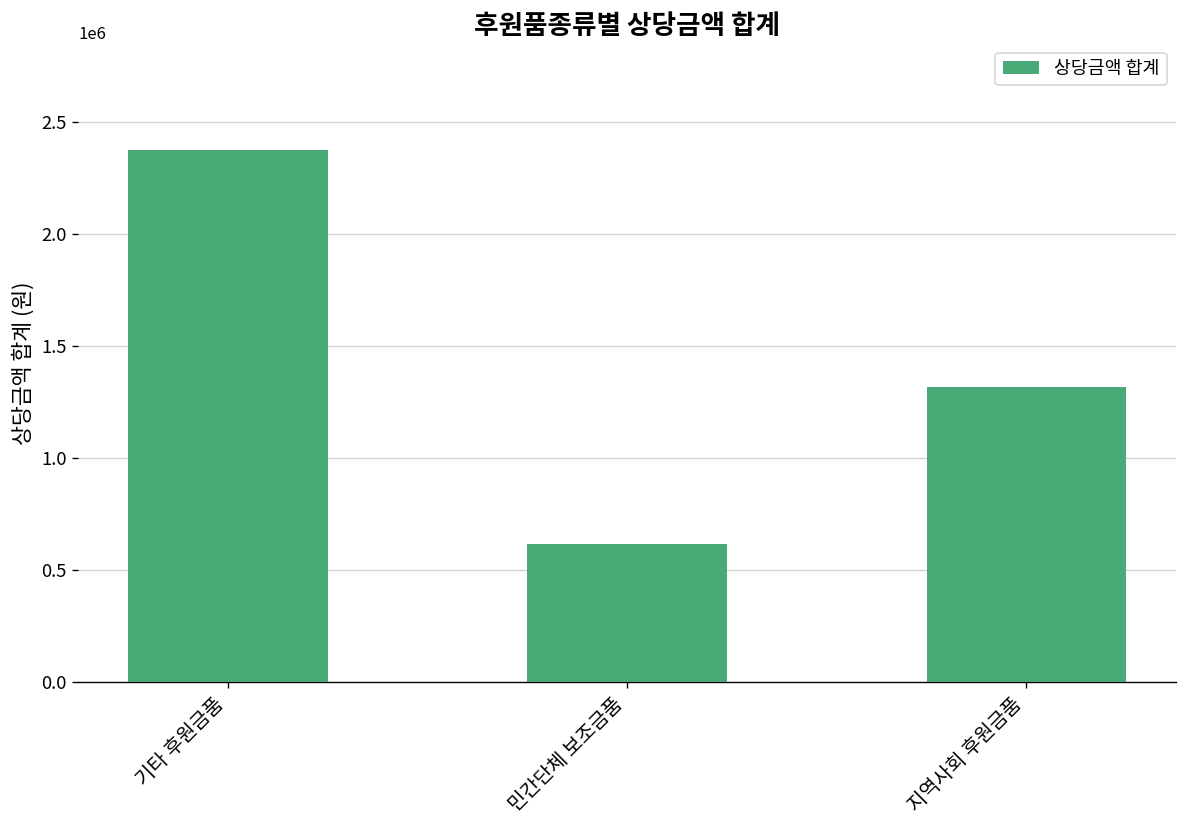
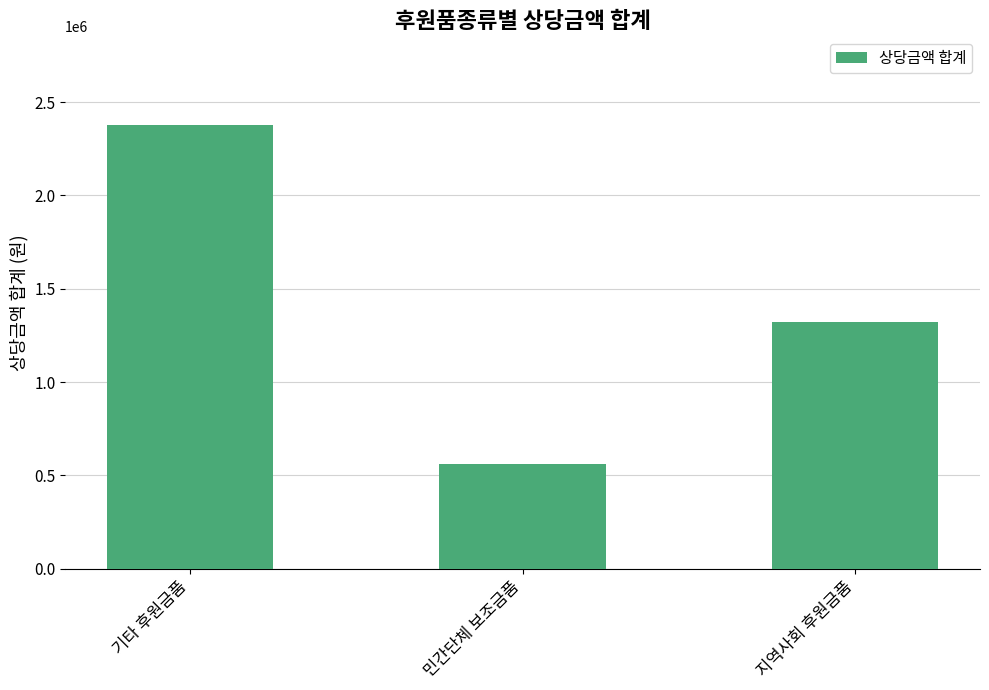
민간단체 보조금품: 620000 -> 560000
